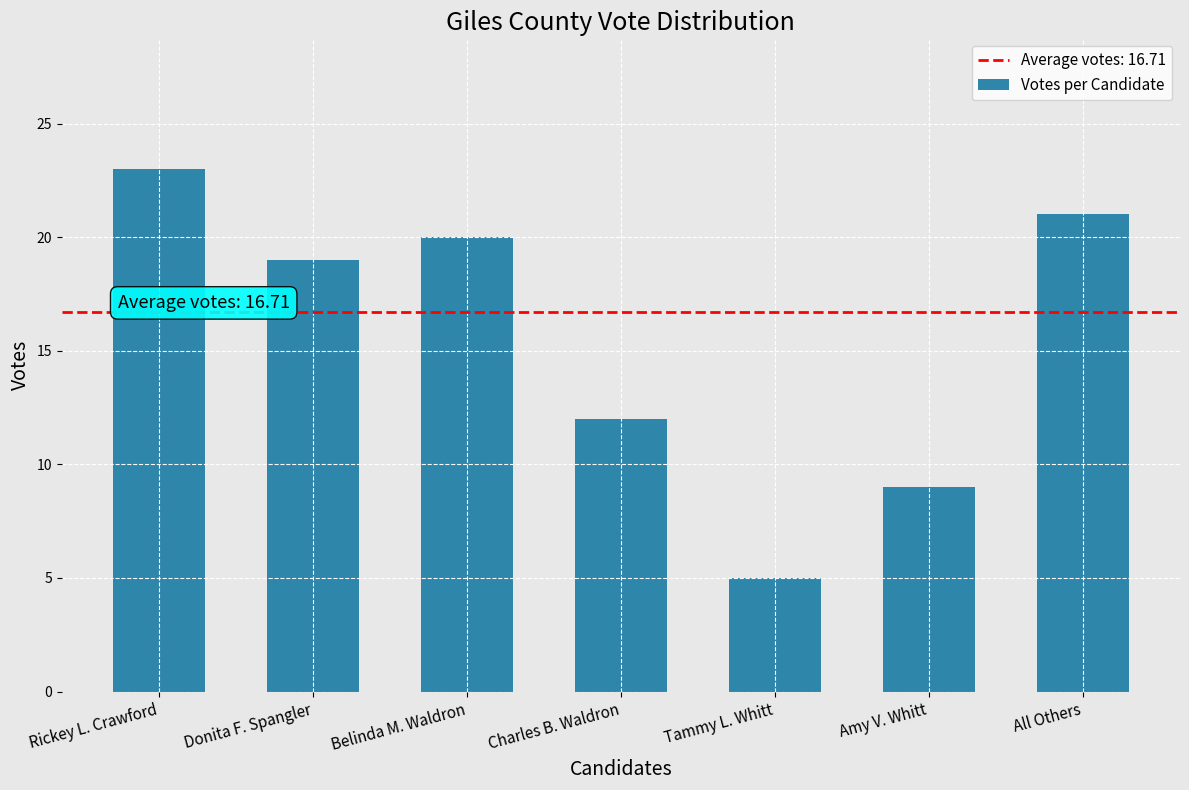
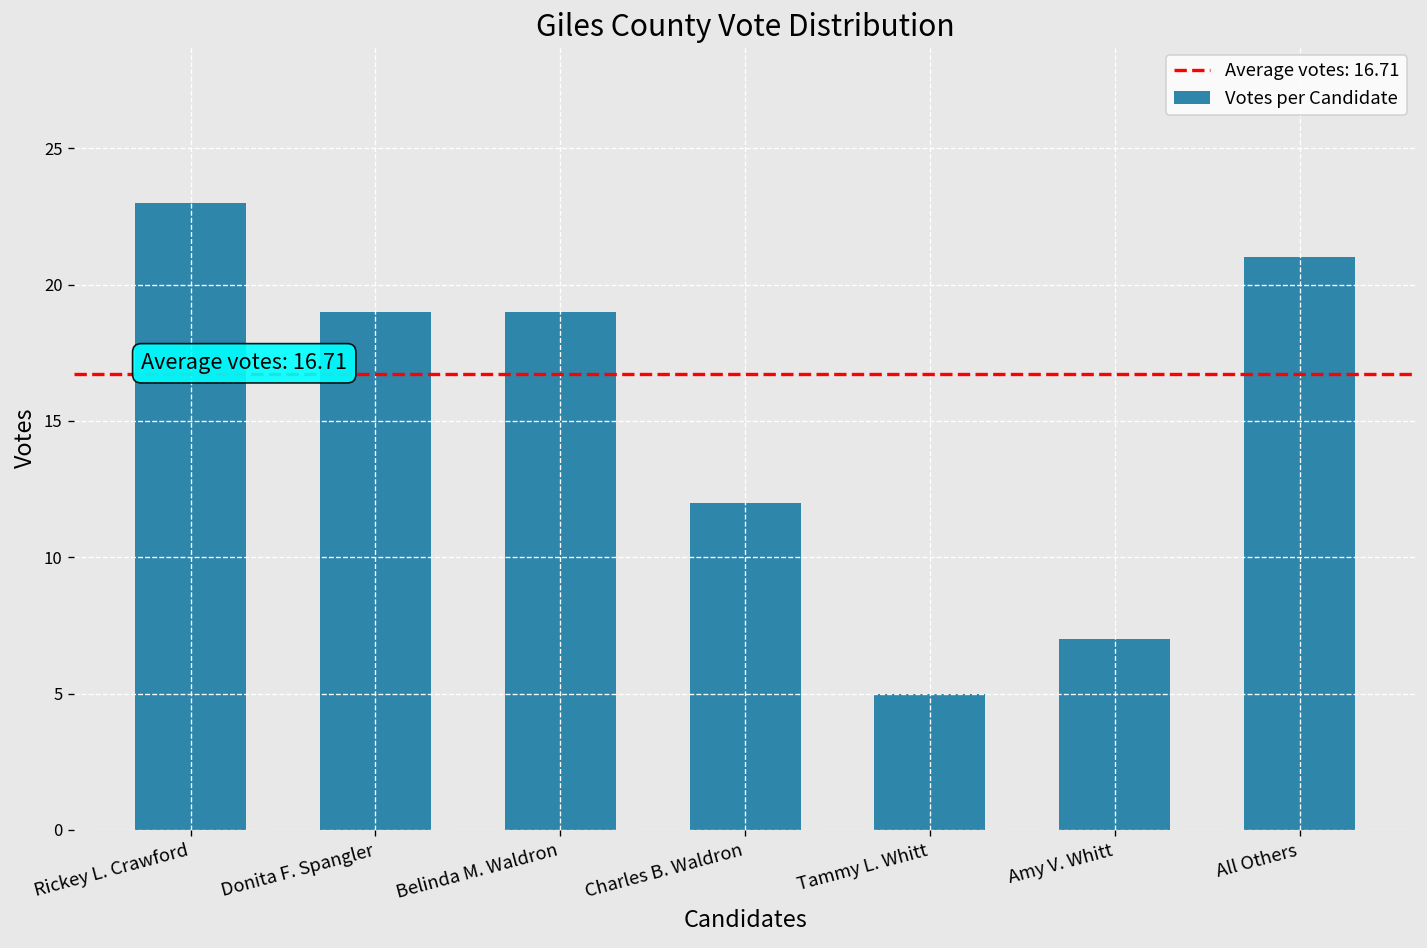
Belinda M. Waldron: 20 -> 19
Amy V. Whitt: 9 -> 7
